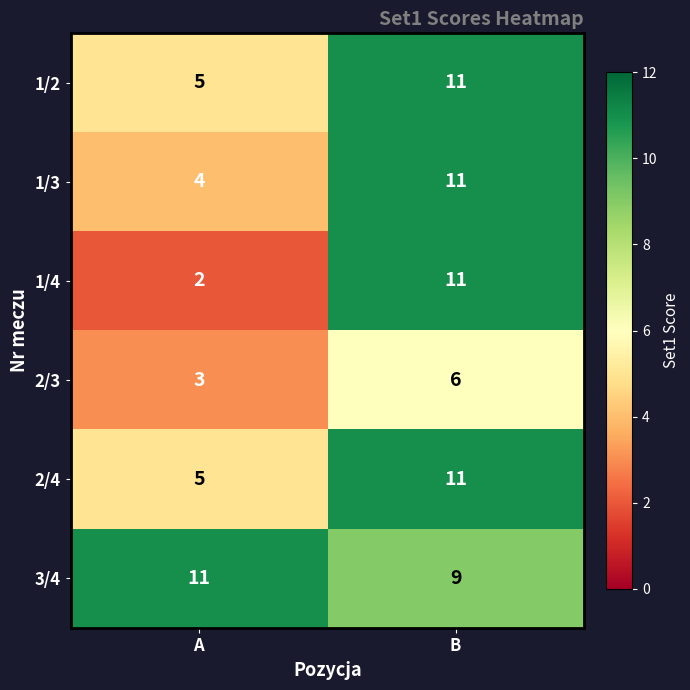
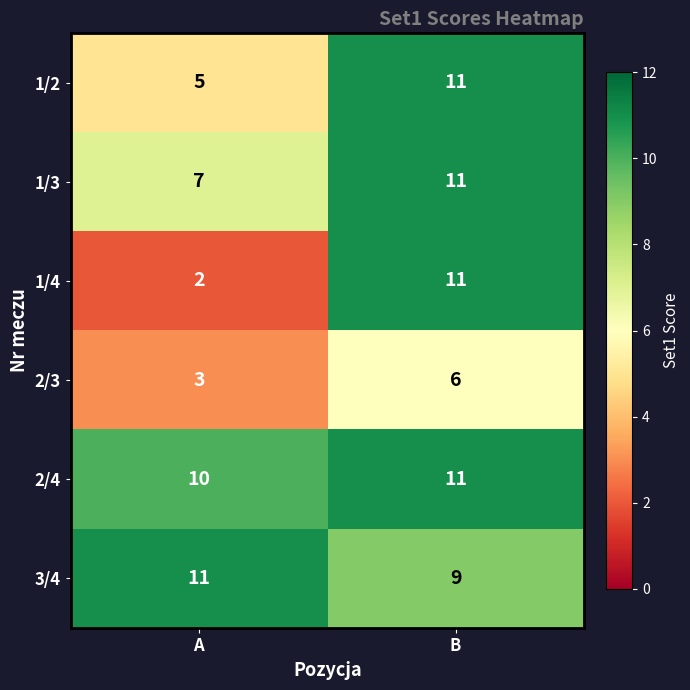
1/3, A: 4 -> 7
2/4, A: 5 -> 10
